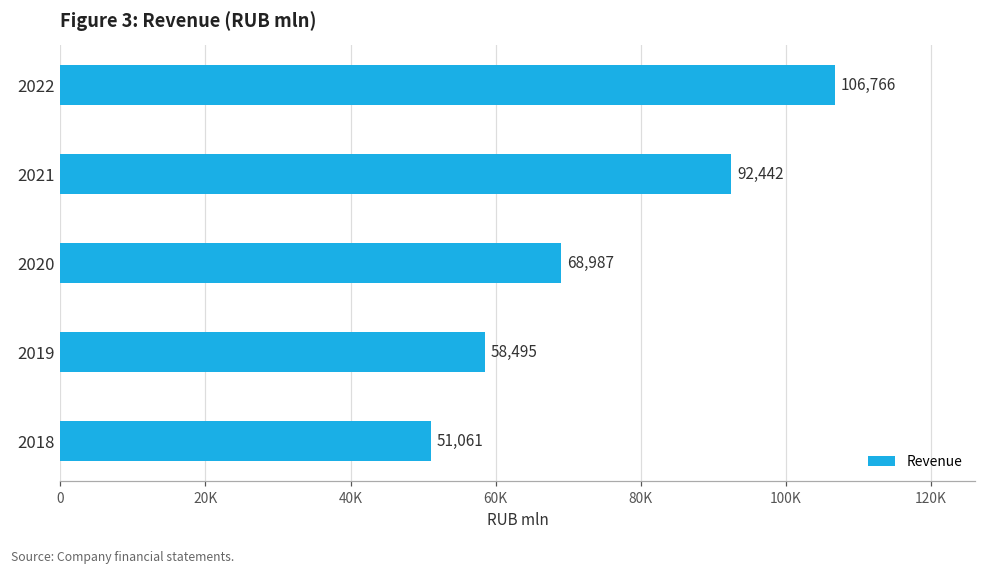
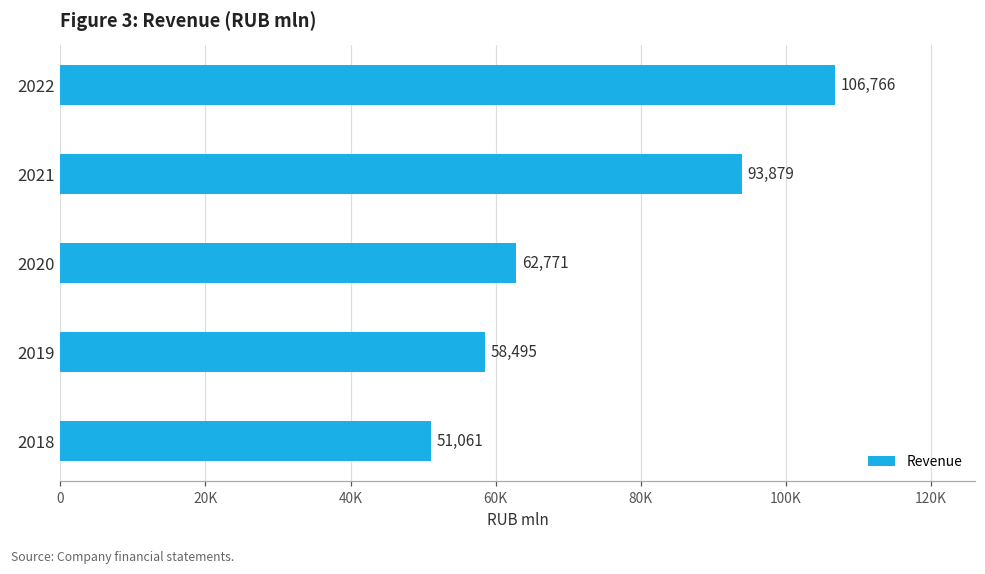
2021: 92,442 -> 93,879
2020: 68,987 -> 62,771
